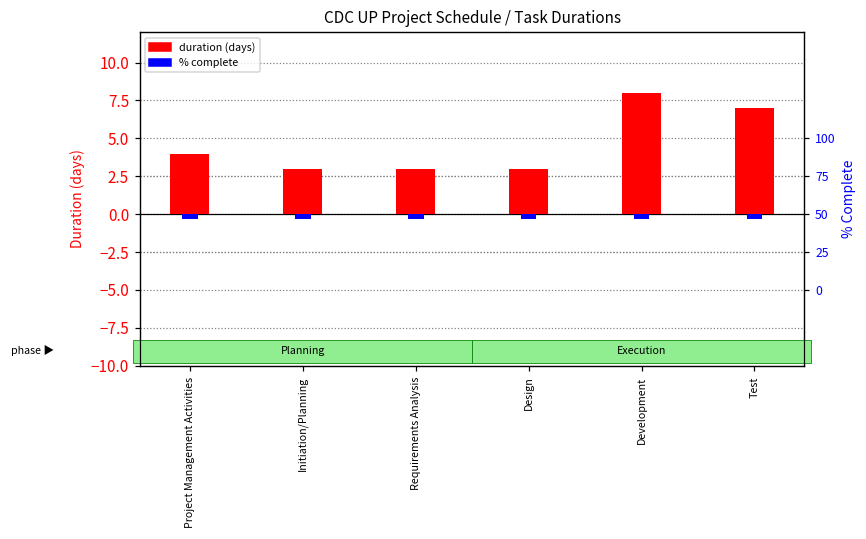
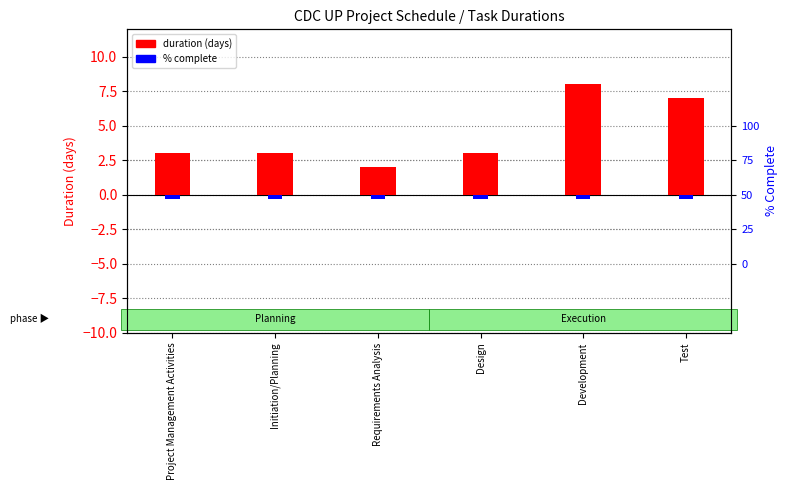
duration (days), Project Management Activities: 4 -> 3
duration (days), Requirements Analysis: 3 -> 2
